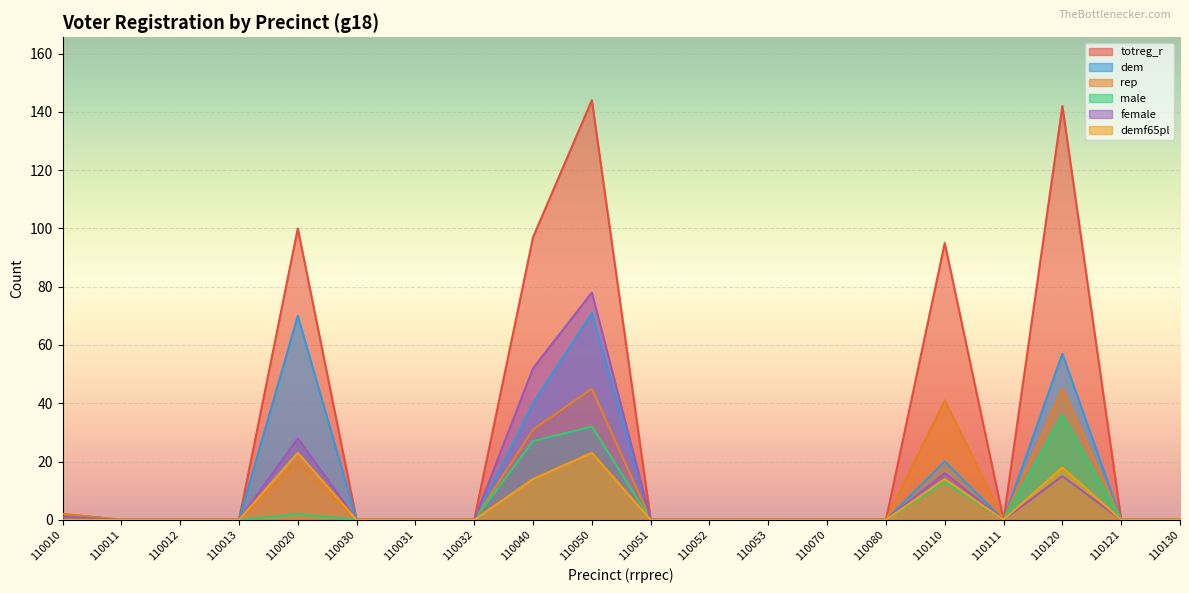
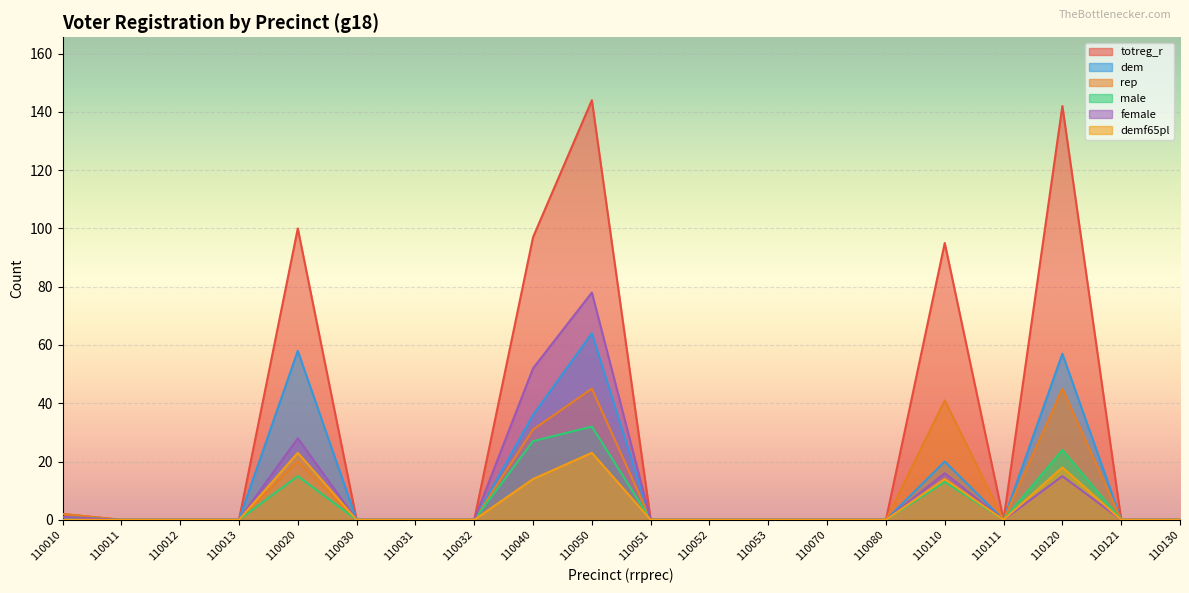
dem, 110020: 70 -> 58
male, 110020: 2 -> 15
dem, 110040: 40 -> 36
dem, 110050: 71 -> 64
male, 110120: 36 -> 24
